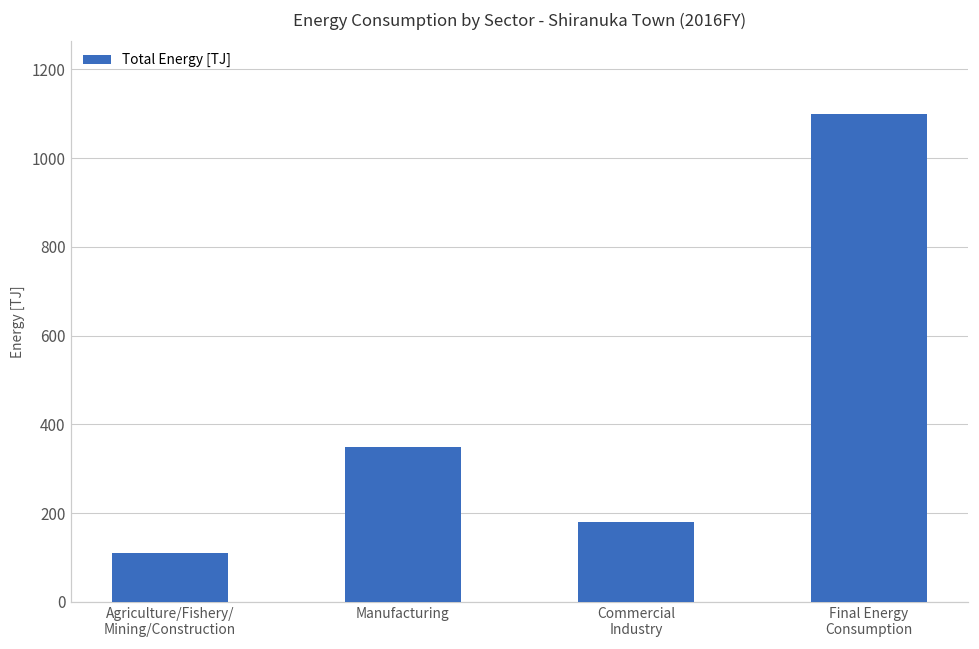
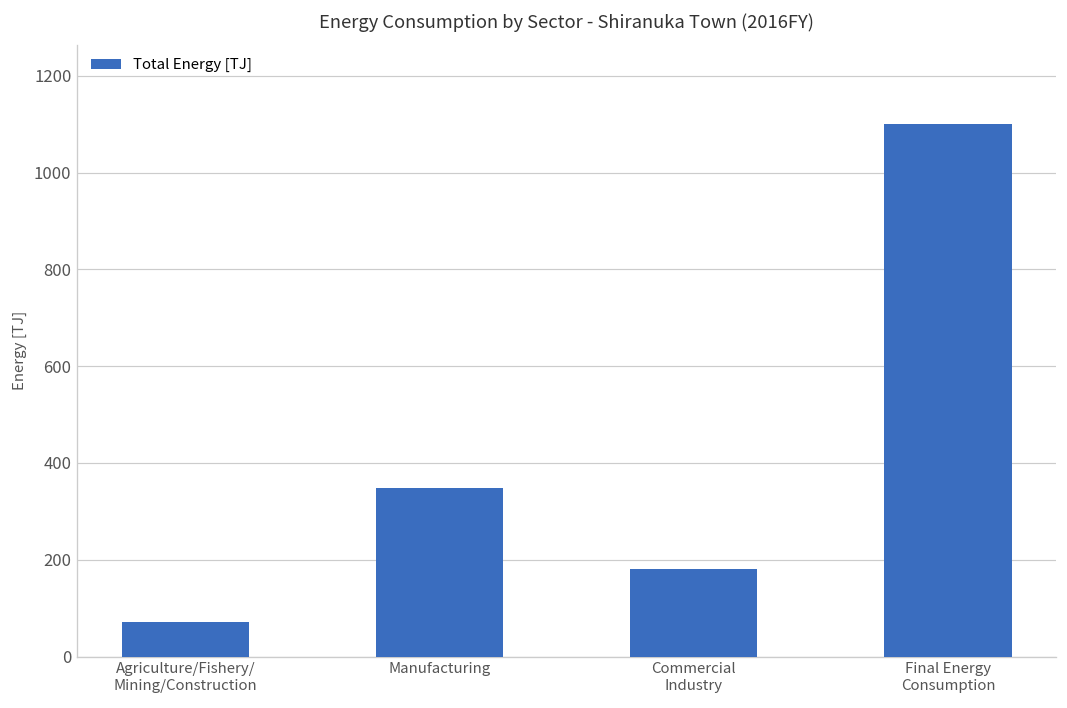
Agriculture/Fishery/ Mining/Construction: 110 -> 70
